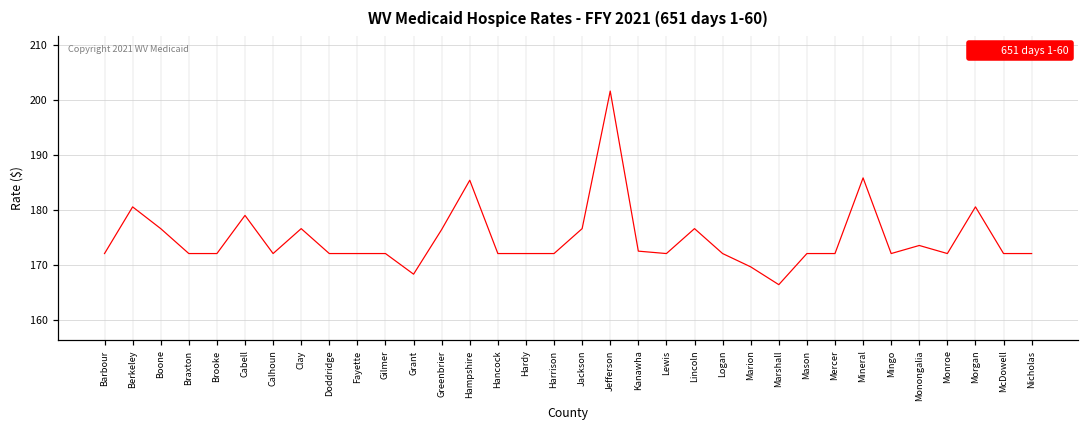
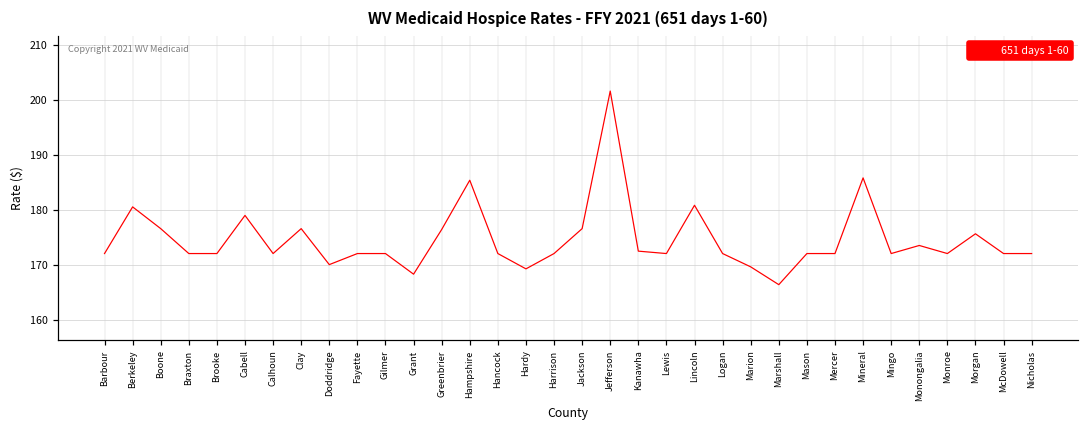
Doddridge: 172 -> 170
Hardy: 172 -> 169
Lincoln: 177 -> 181
Morgan: 181 -> 176
